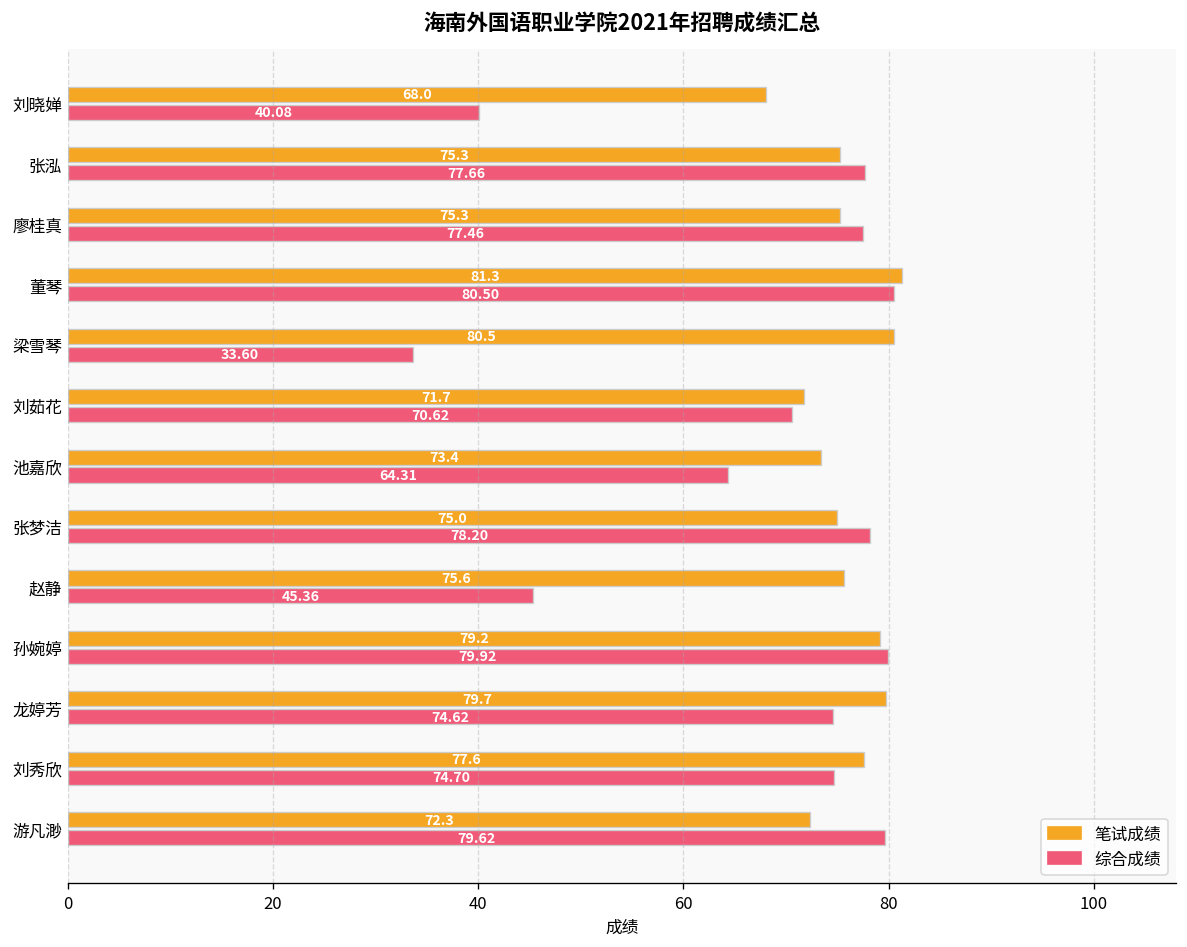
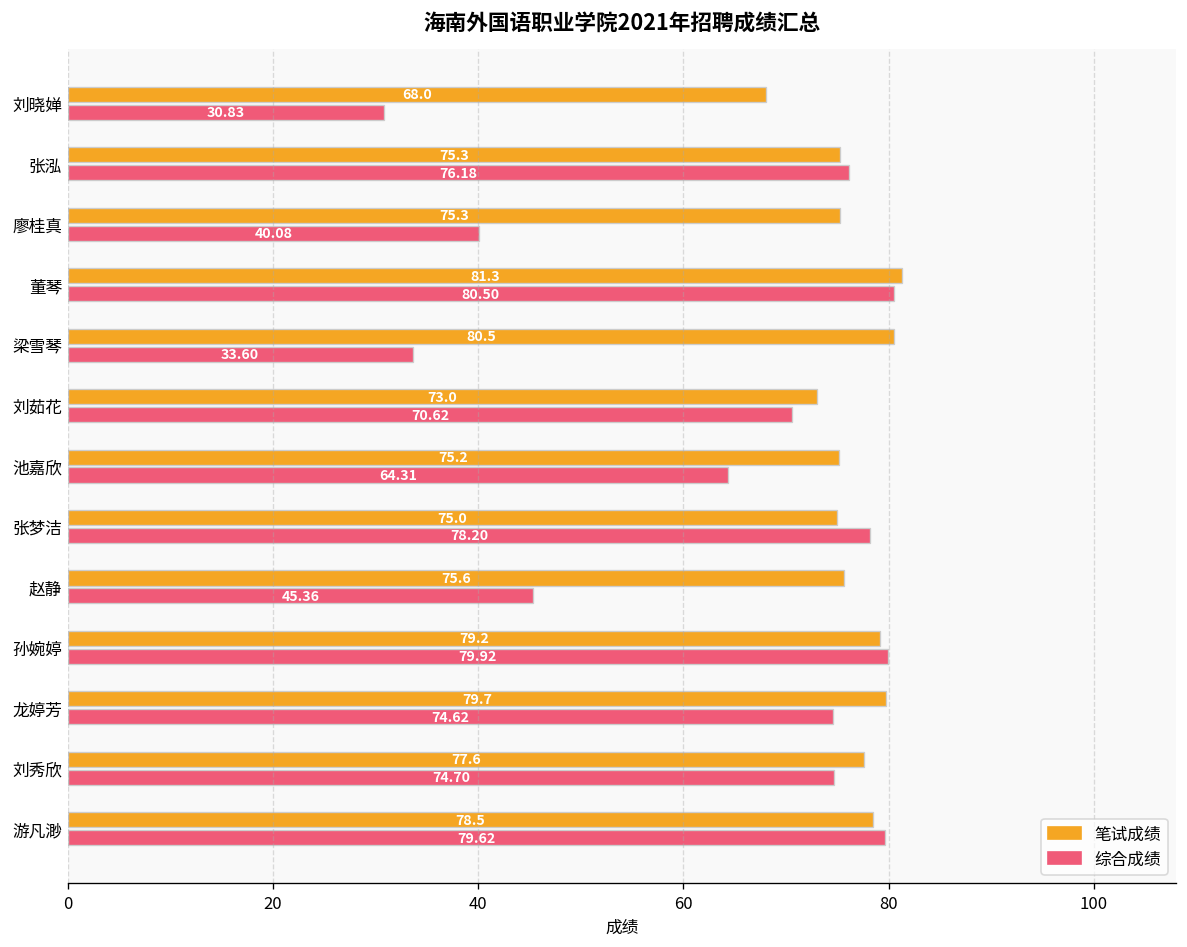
综合成绩, 刘晓婵: 40.08 -> 30.83
综合成绩, 张泓: 77.66 -> 76.18
综合成绩, 廖桂真: 77.46 -> 40.08
笔试成绩, 刘茹花: 71.7 -> 73.0
笔试成绩, 池嘉欣: 73.4 -> 75.2
笔试成绩, 游凡渺: 72.3 -> 78.5
